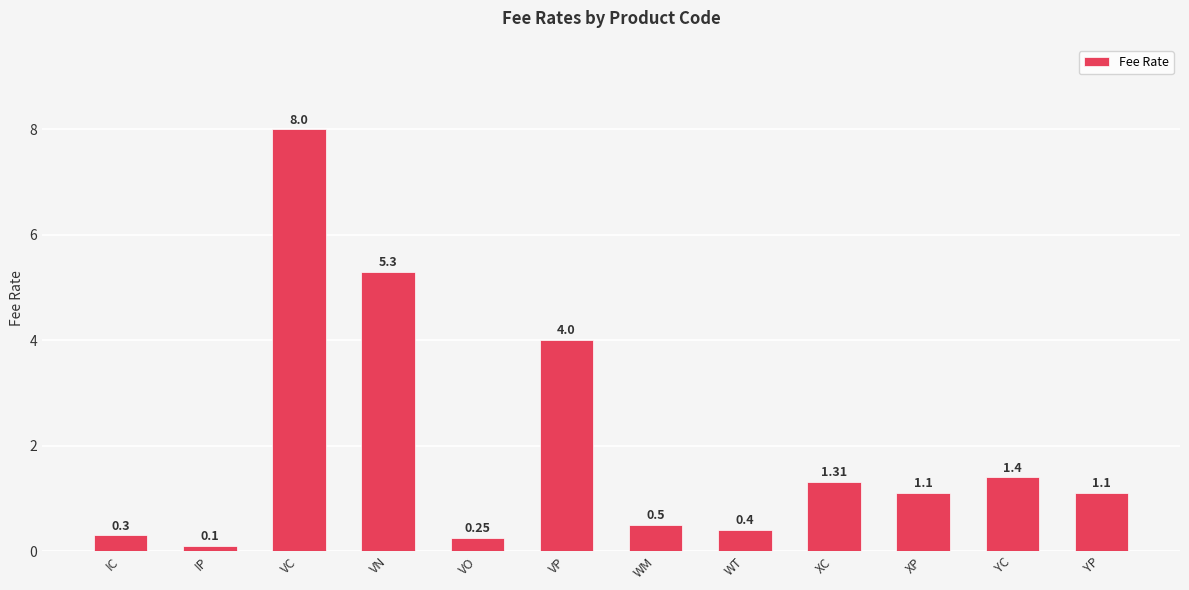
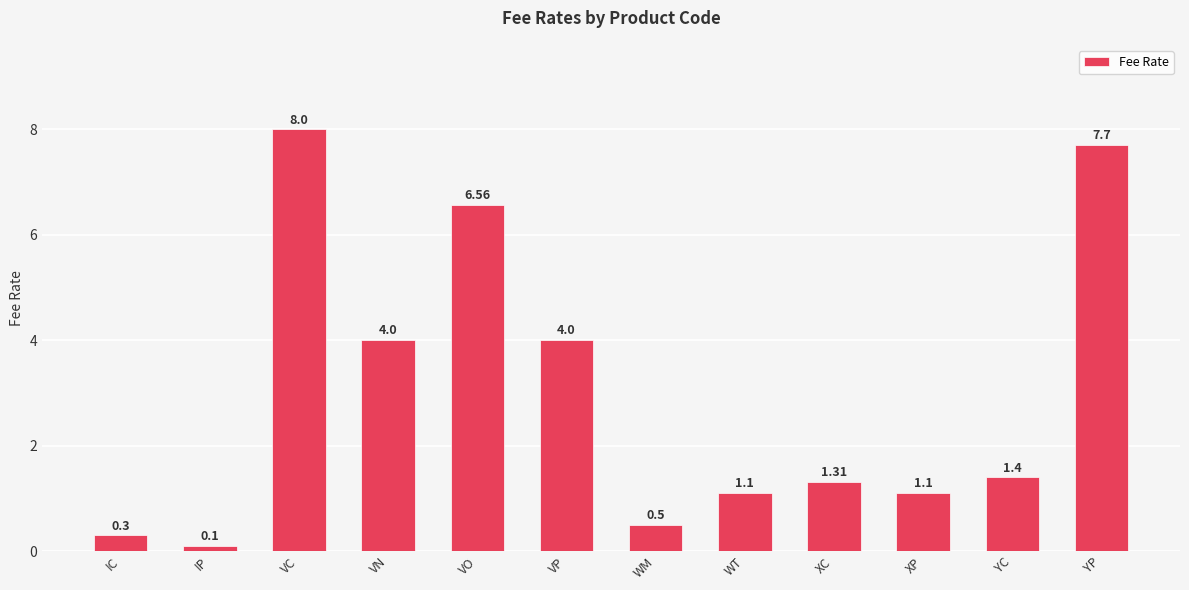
VN: 5.3 -> 4.0
VO: 0.25 -> 6.56
WT: 0.4 -> 1.1
YP: 1.1 -> 7.7
